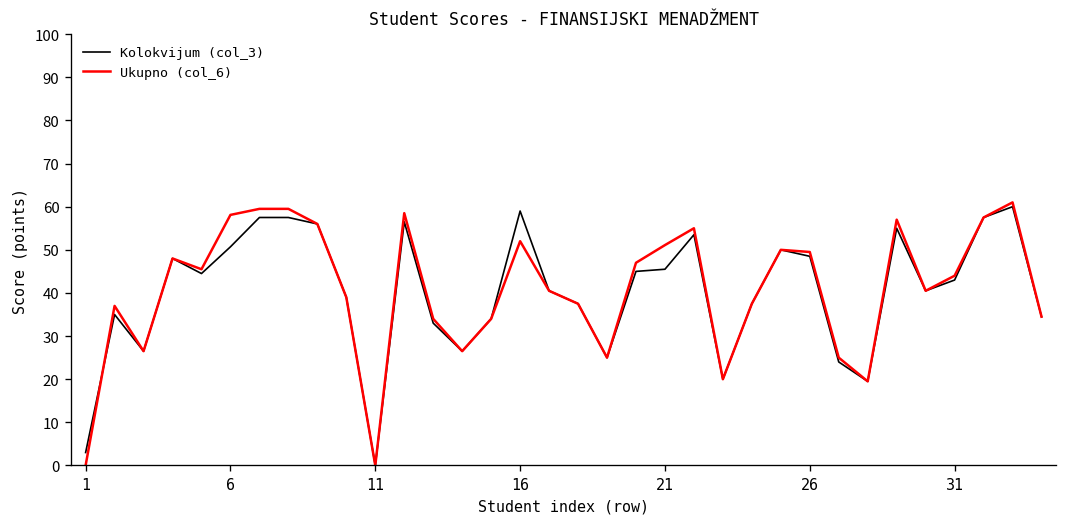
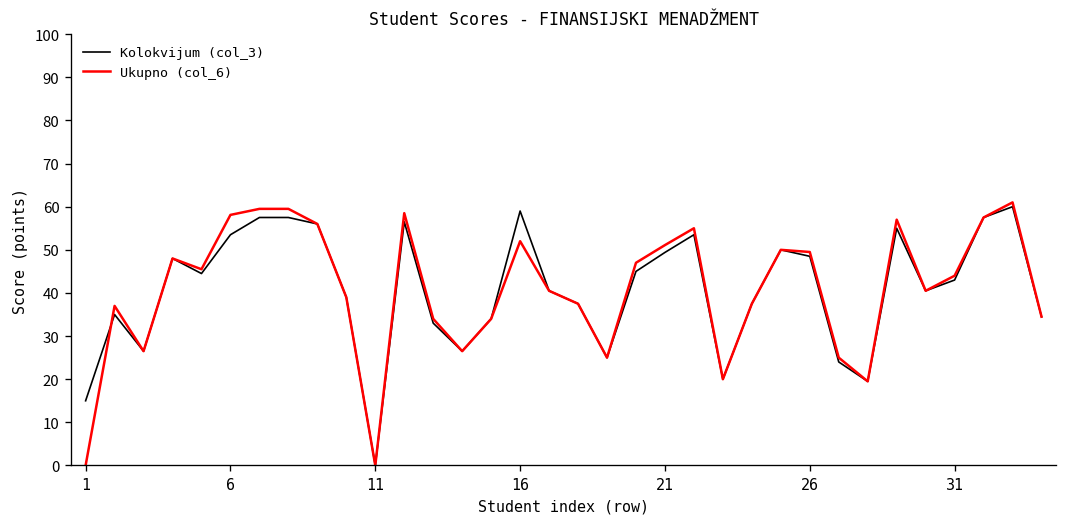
Kolokvijum (col_3), 1: 3 -> 15
Kolokvijum (col_3), 6: 51 -> 54
Kolokvijum (col_3), 21: 46 -> 49
